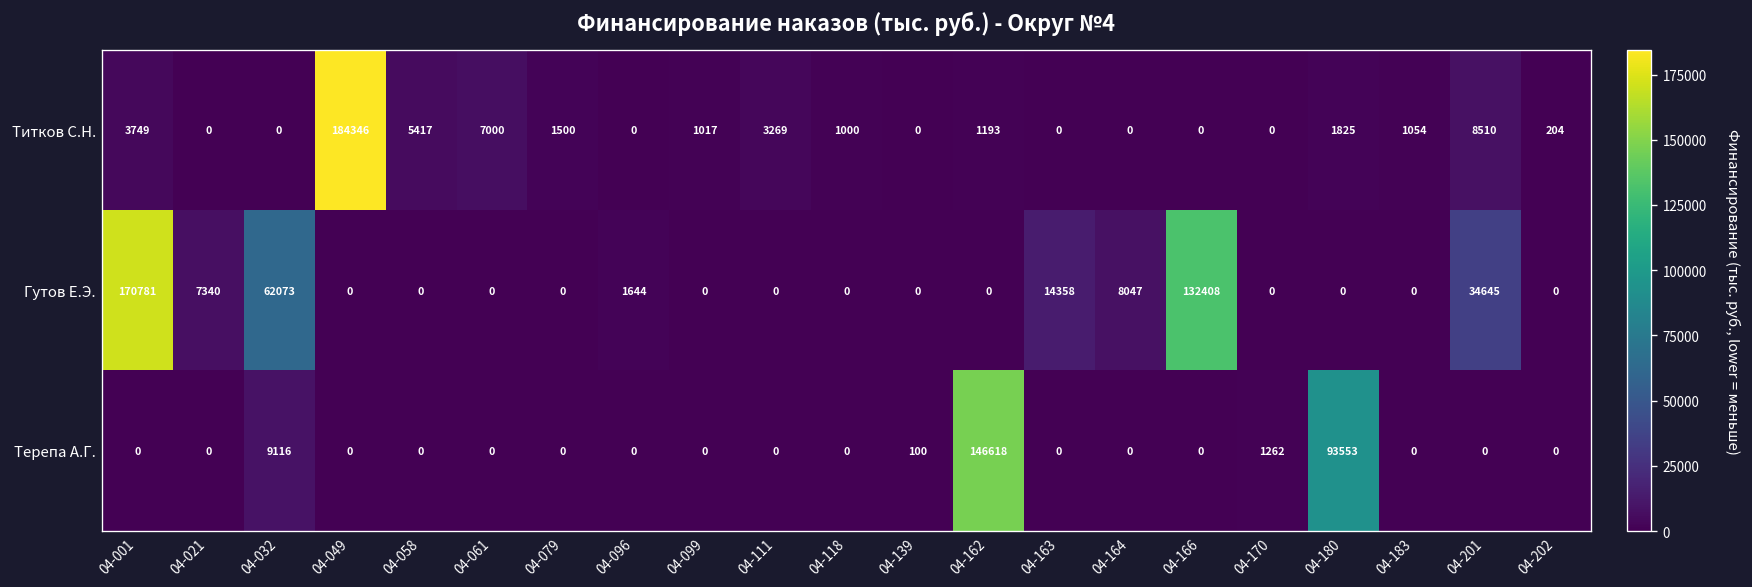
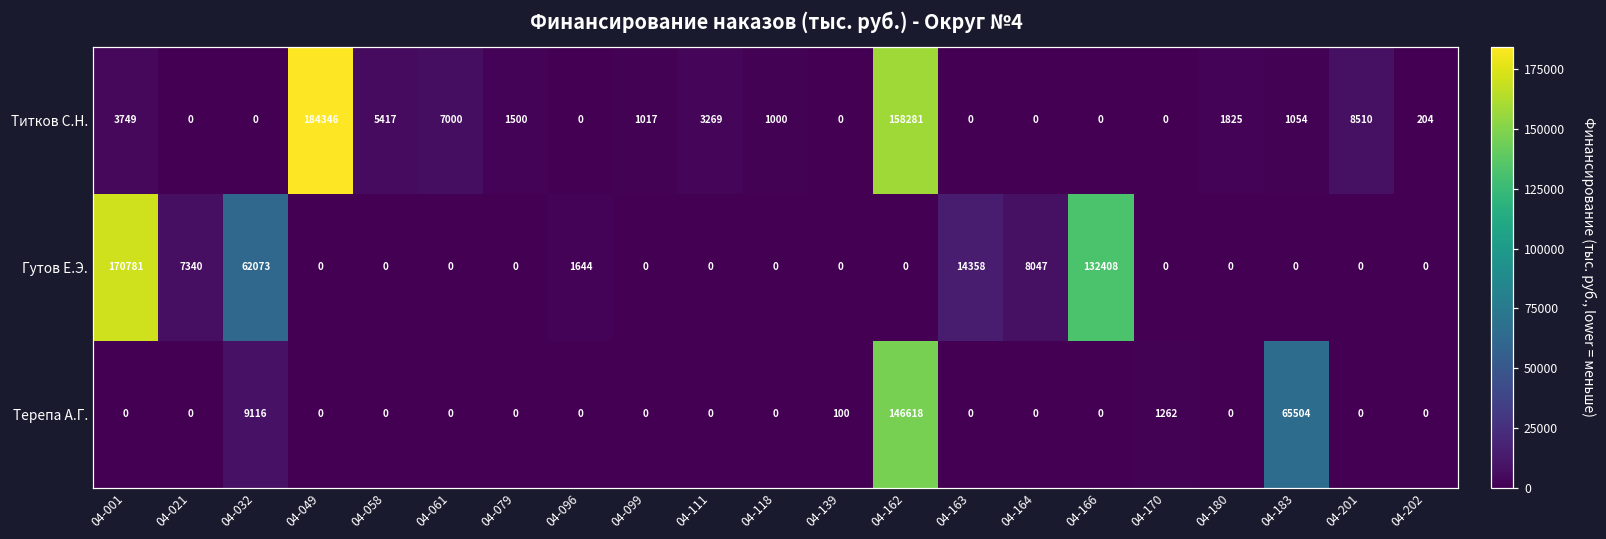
Титков С.Н., 04-162: 1193 -> 158281
Гутов Е.Э., 04-201: 34645 -> 0
Терепа А.Г., 04-180: 93553 -> 0
Терепа А.Г., 04-183: 0 -> 65504
